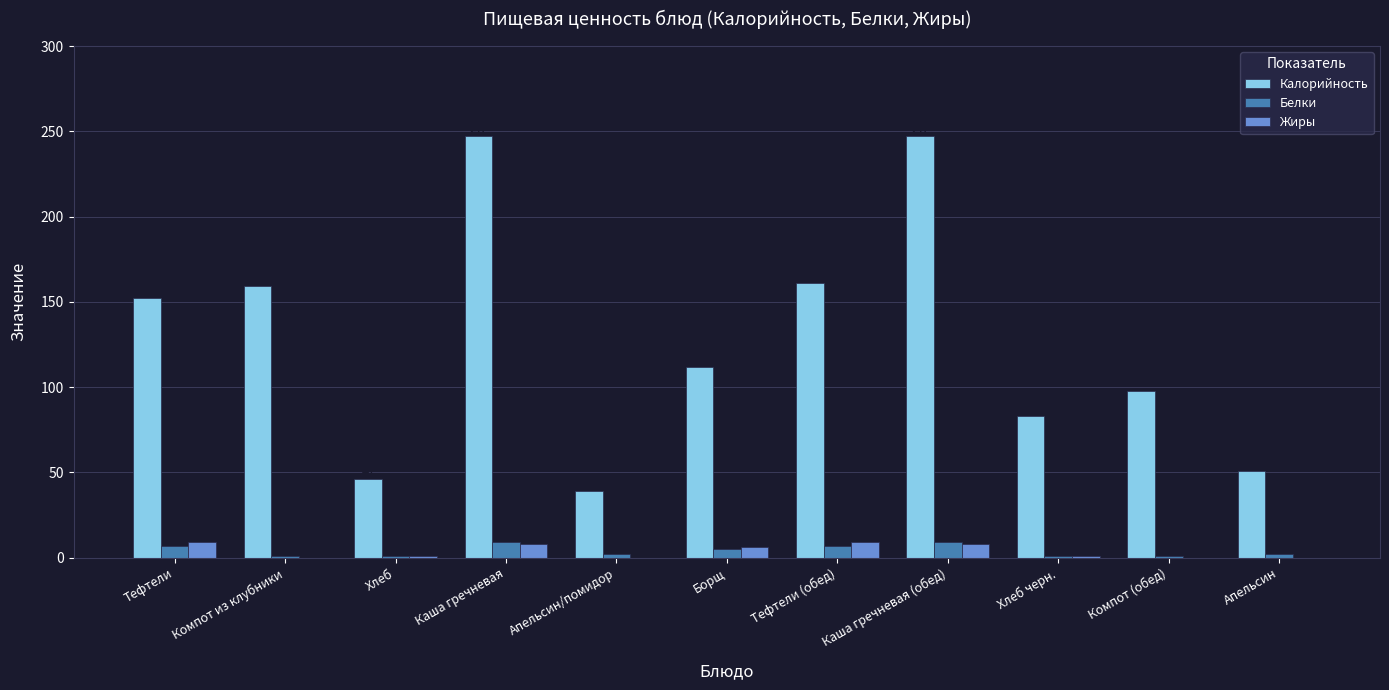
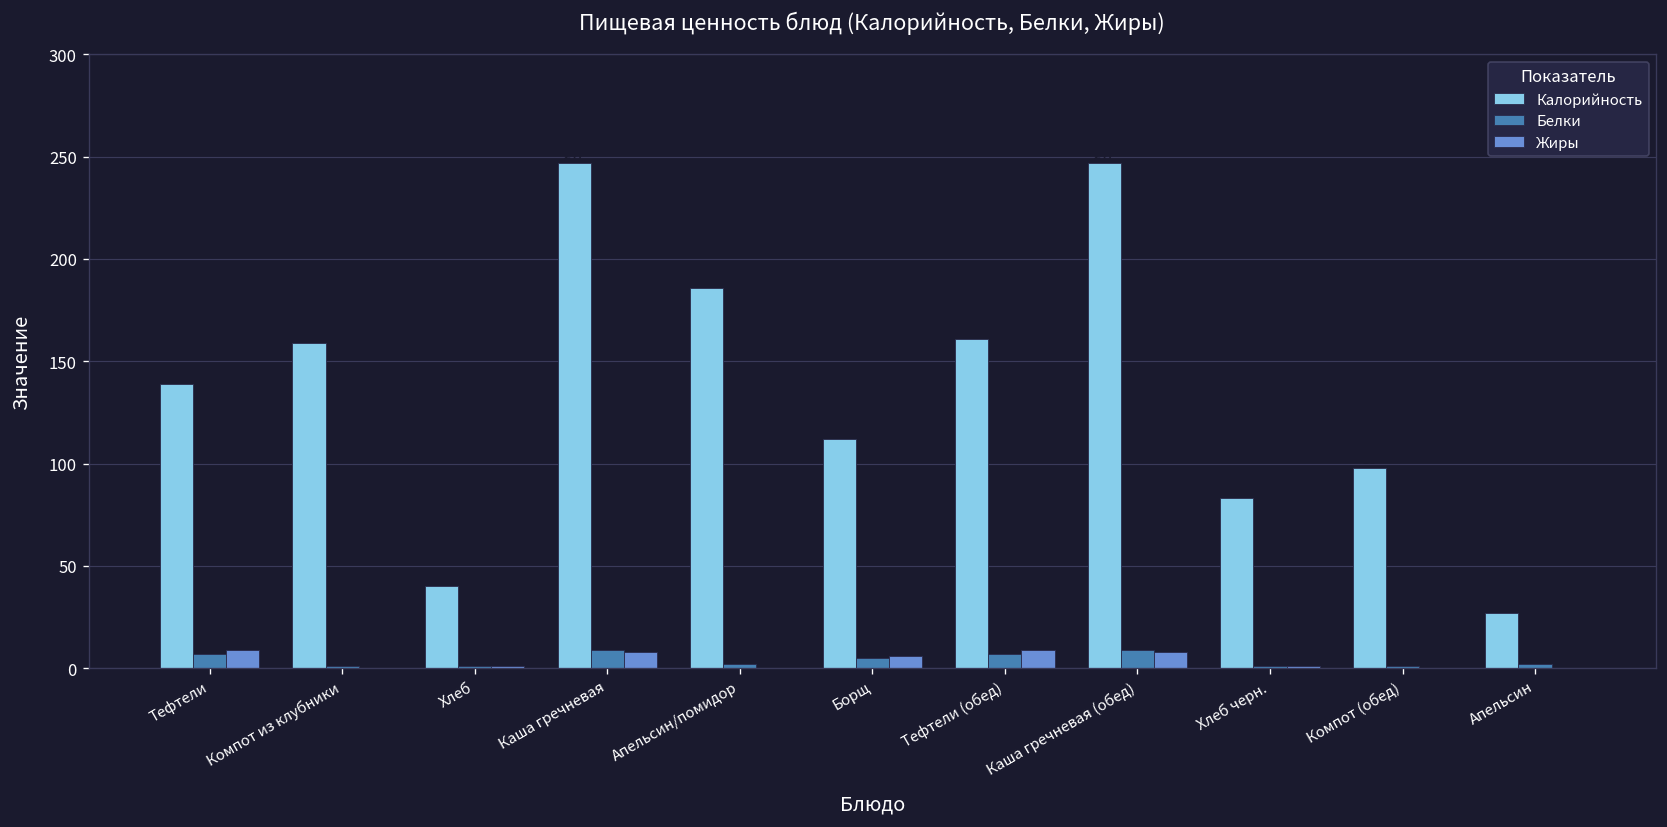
Калорийность, Тефтели: 152 -> 139
Калорийность, Хлеб: 46 -> 40
Калорийность, Апельсин/помидор: 39 -> 186
Калорийность, Апельсин: 51 -> 27
